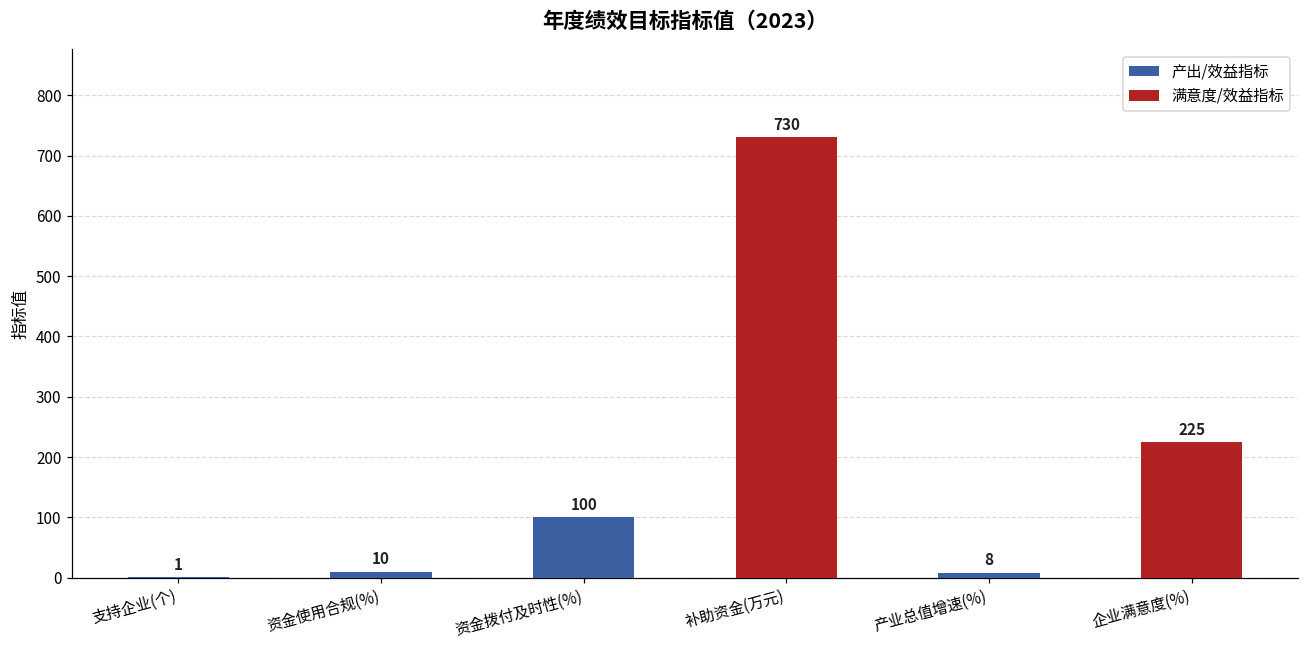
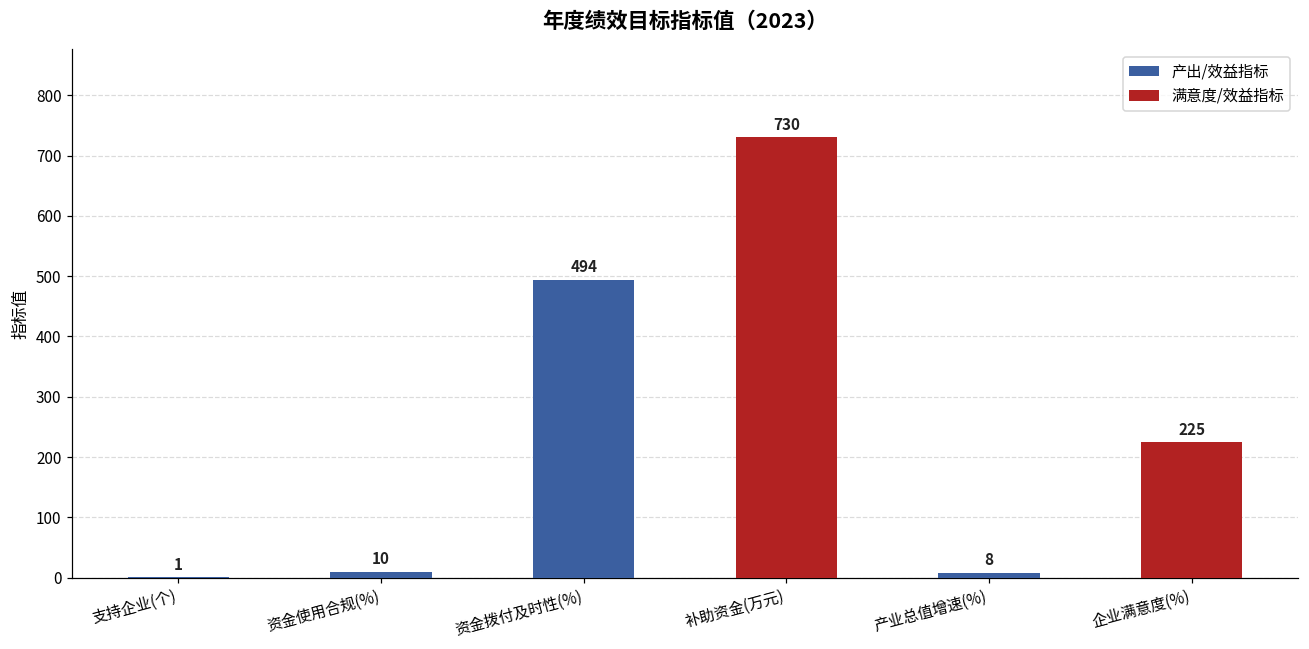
资金拨付及时性(%): 100 -> 494
